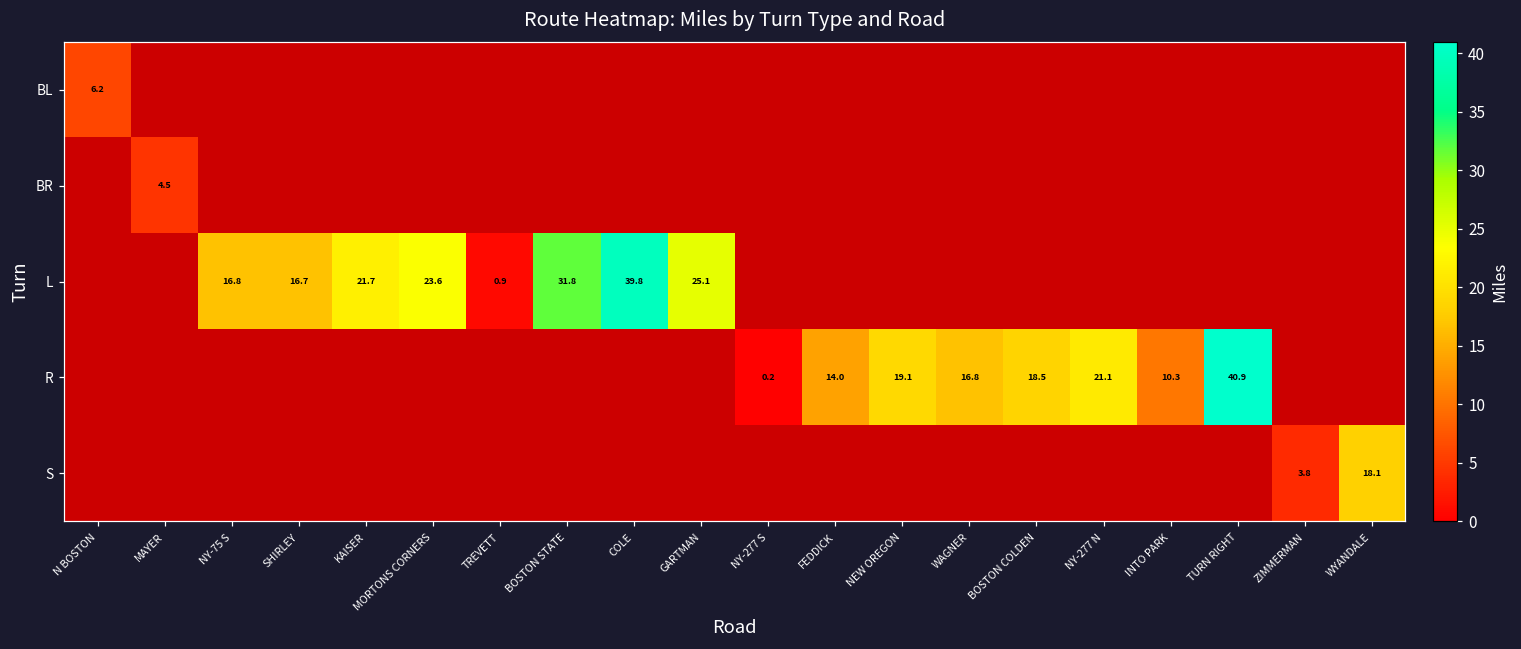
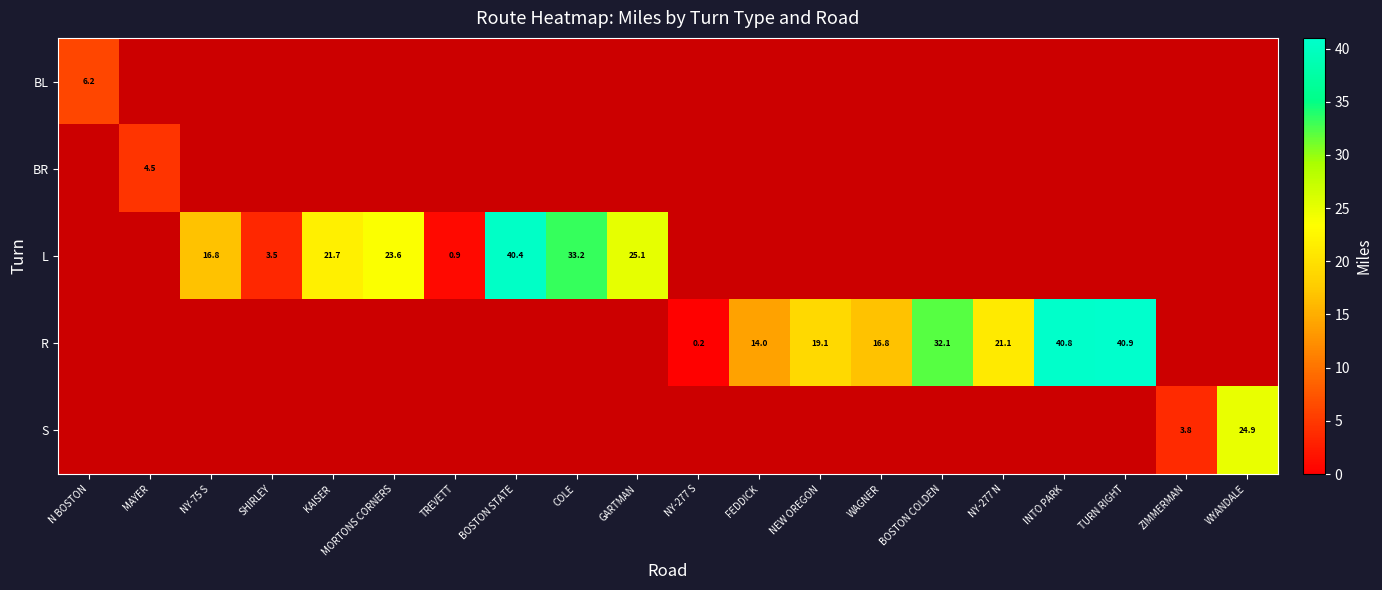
L, SHIRLEY: 16.7 -> 3.5
L, BOSTON STATE: 31.8 -> 40.4
L, COLE: 39.8 -> 33.2
R, BOSTON COLDEN: 18.5 -> 32.1
R, INTO PARK: 10.3 -> 40.8
S, WYANDALE: 18.1 -> 24.9
